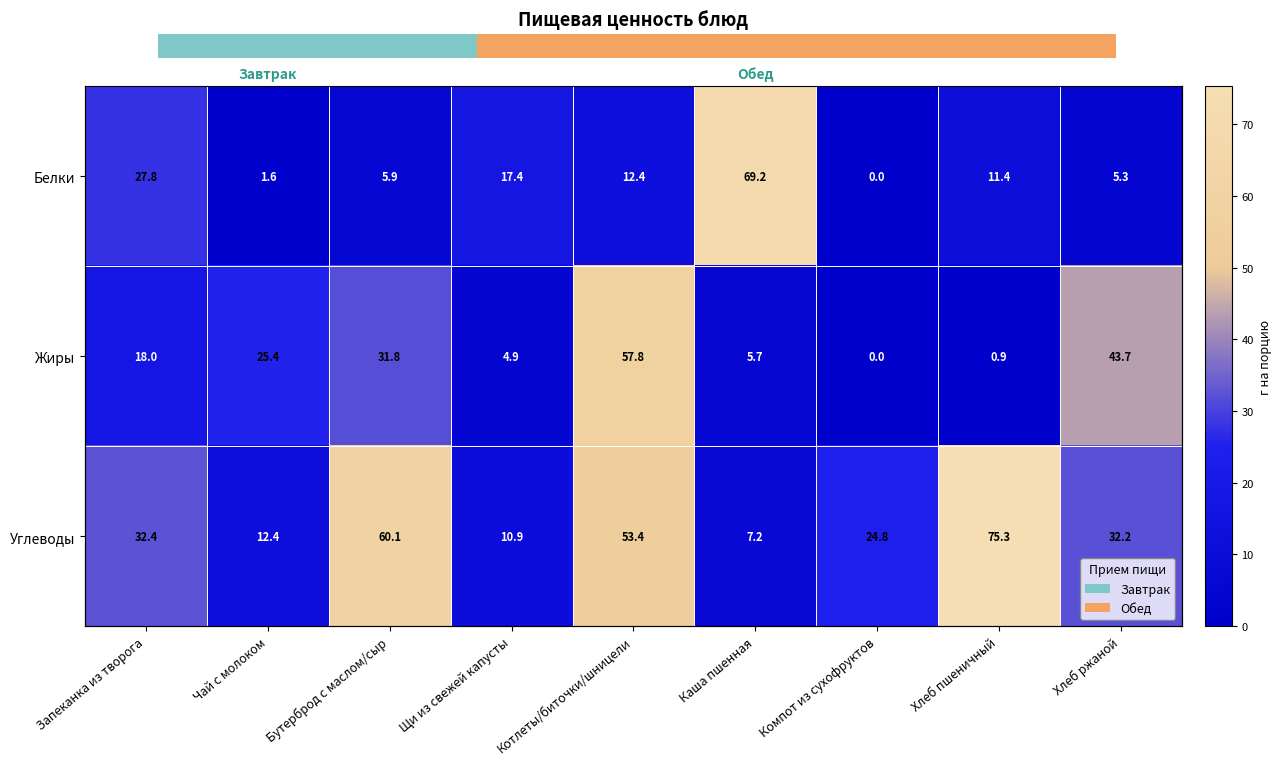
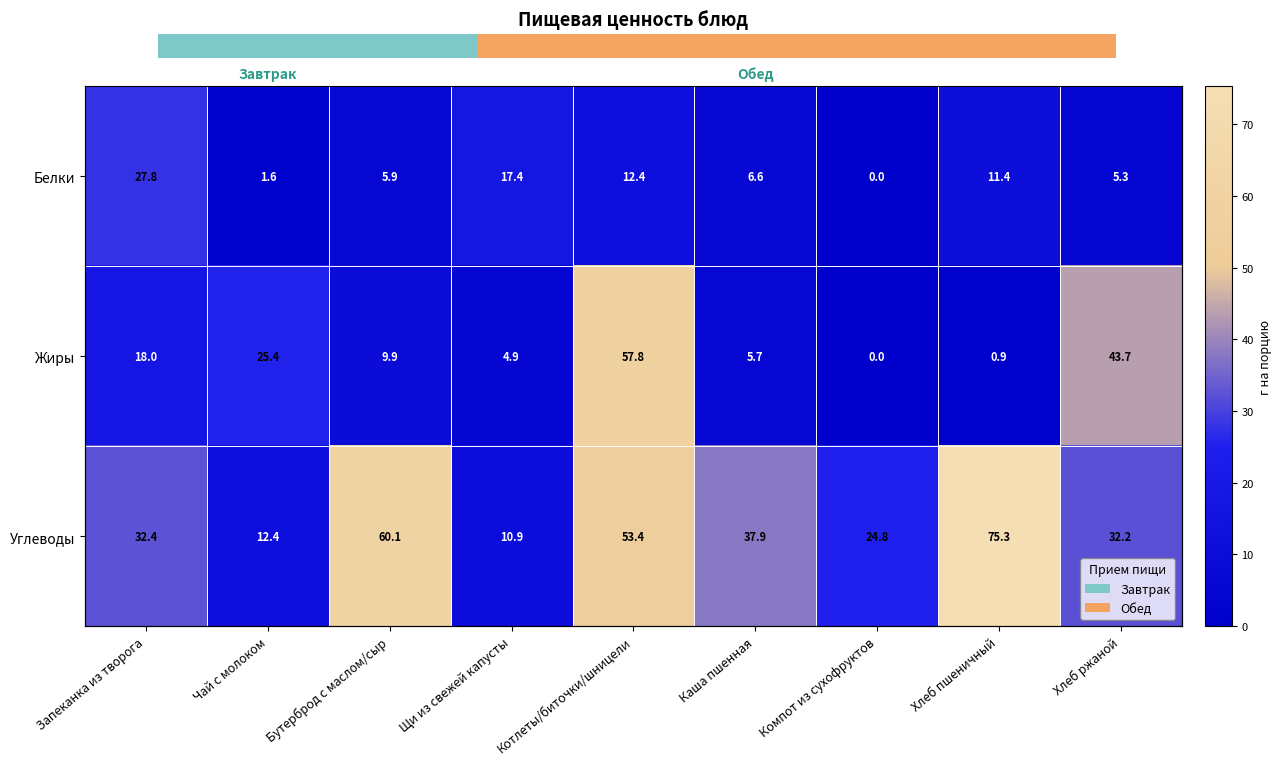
Пищевая ценность блюд Школа МОУ СОШ №3, 2022-12-02, Белки, Каша пшенная: 69.2 -> 6.6
Пищевая ценность блюд Школа МОУ СОШ №3, 2022-12-02, Жиры, Бутерброд с маслом/сыр: 31.8 -> 9.9
Пищевая ценность блюд Школа МОУ СОШ №3, 2022-12-02, Углеводы, Каша пшенная: 7.2 -> 37.9
